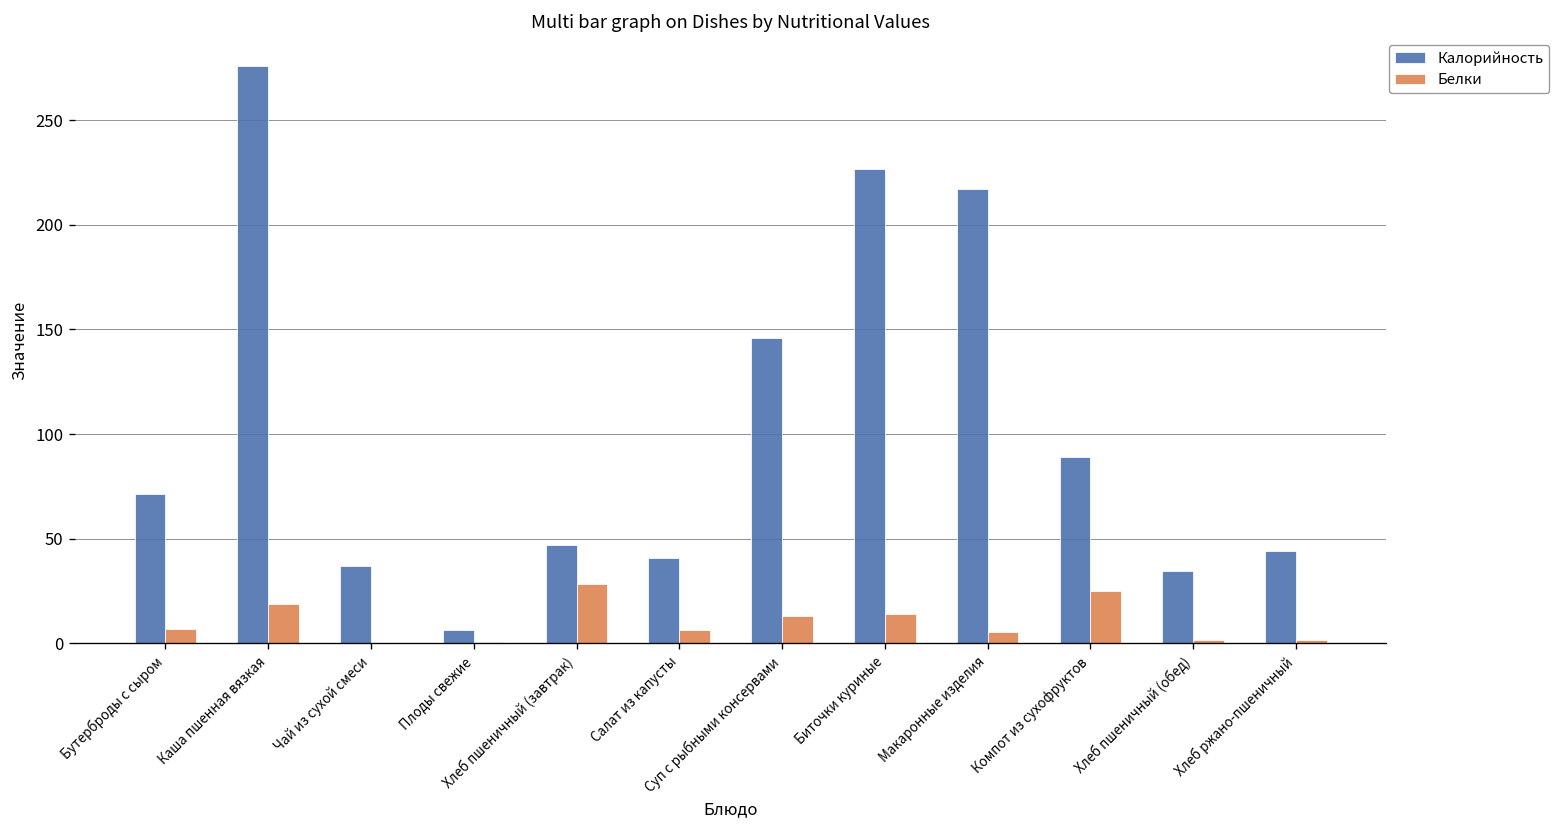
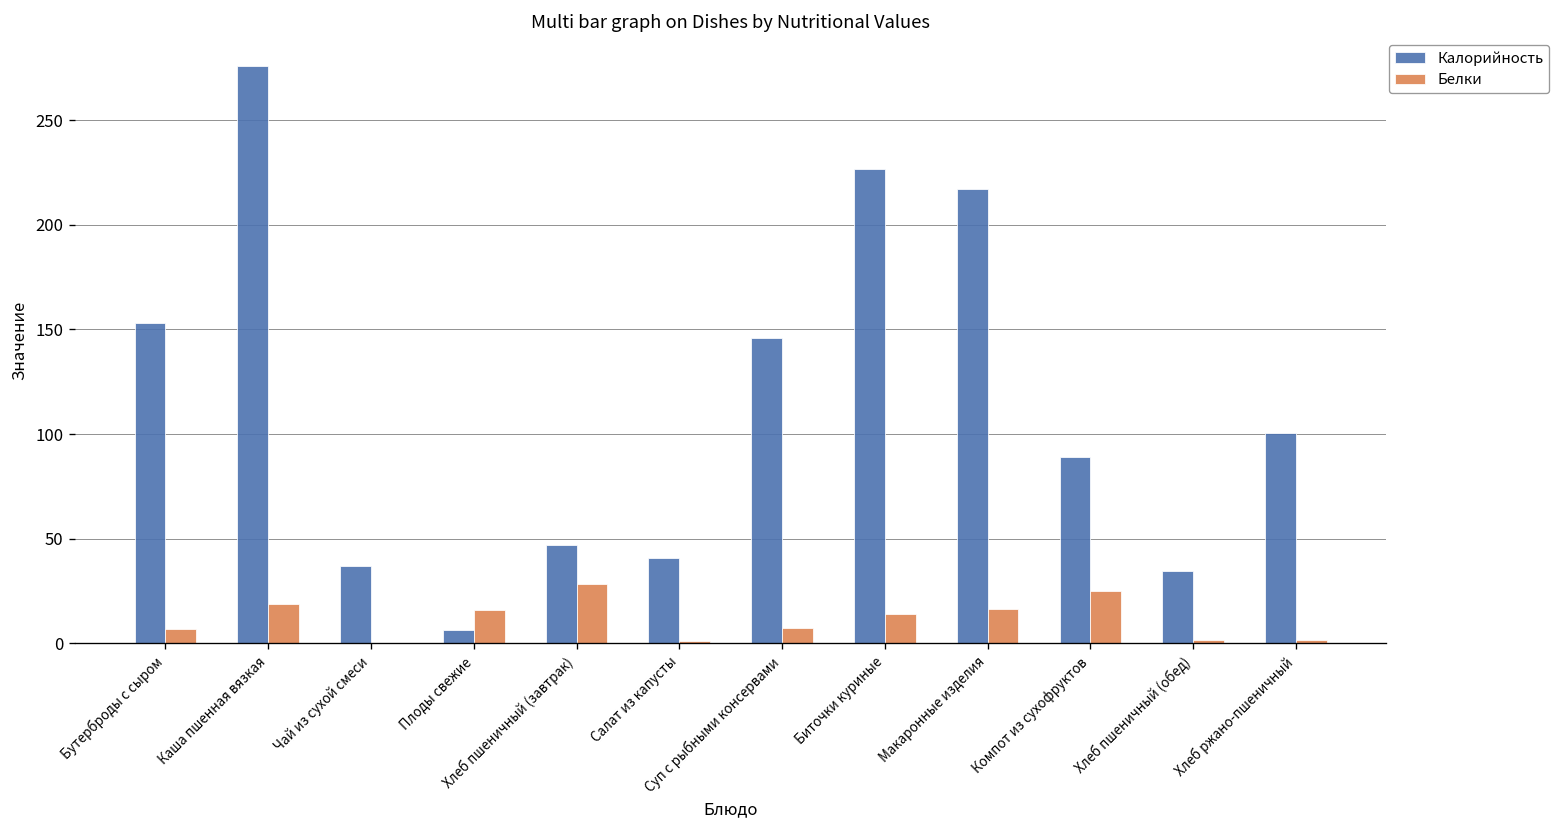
Калорийность, Бутерброды с сыром: 72 -> 153
Белки, Плоды свежие: 1 -> 16
Белки, Салат из капусты: 7 -> 1
Белки, Суп с рыбными консервами: 13 -> 7
Белки, Макаронные изделия: 6 -> 16
Калорийность, Хлеб ржано-пшеничный: 44 -> 101
